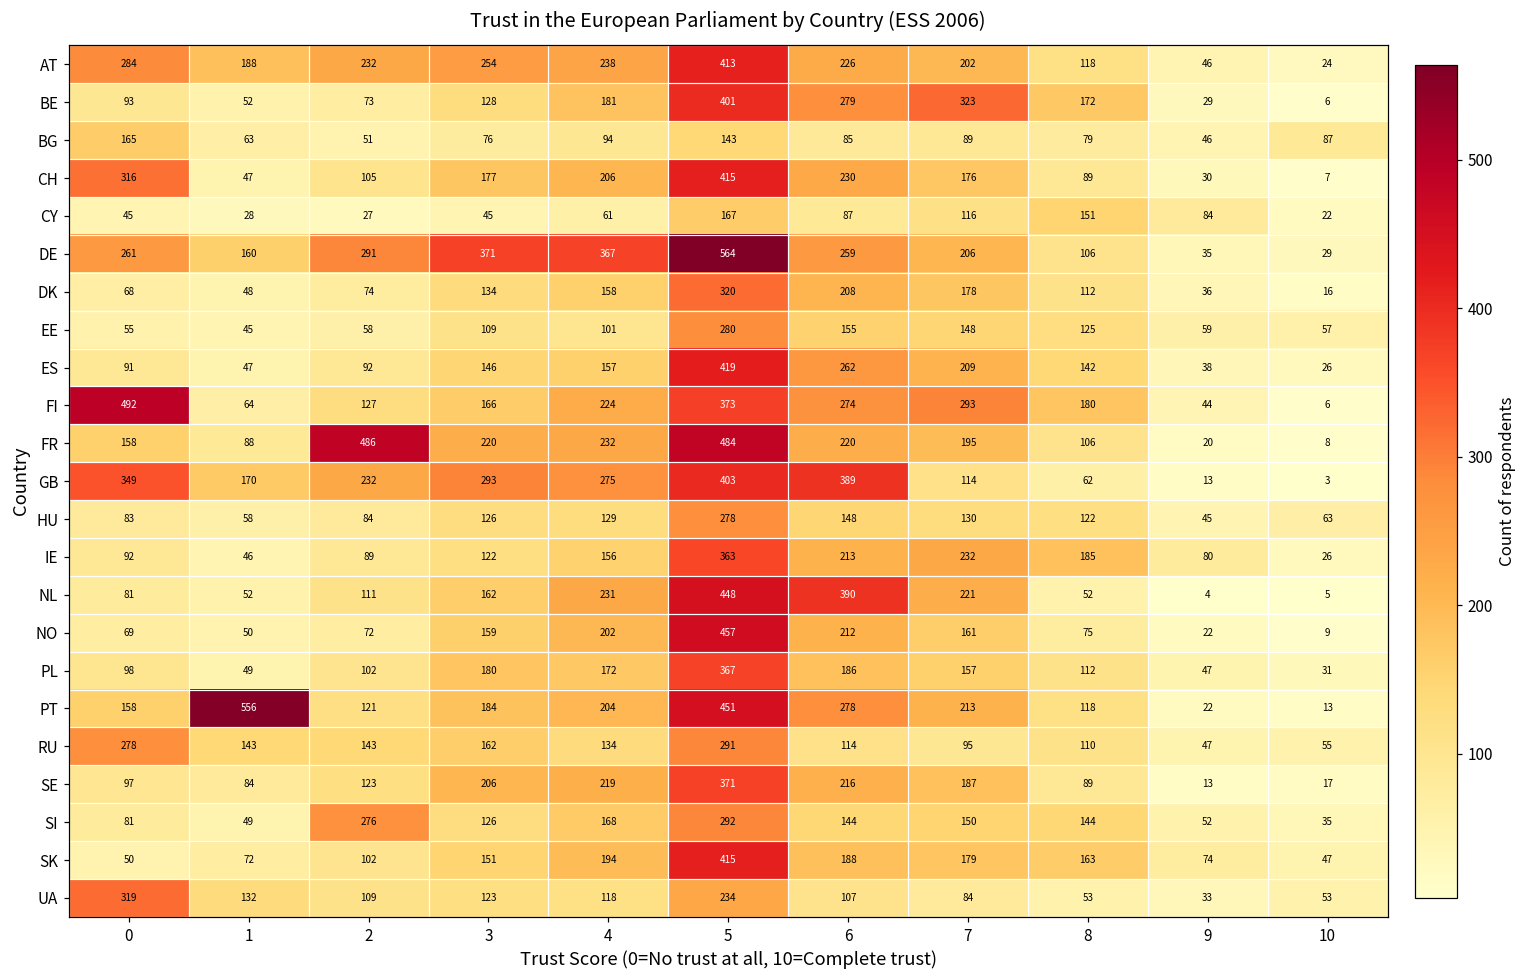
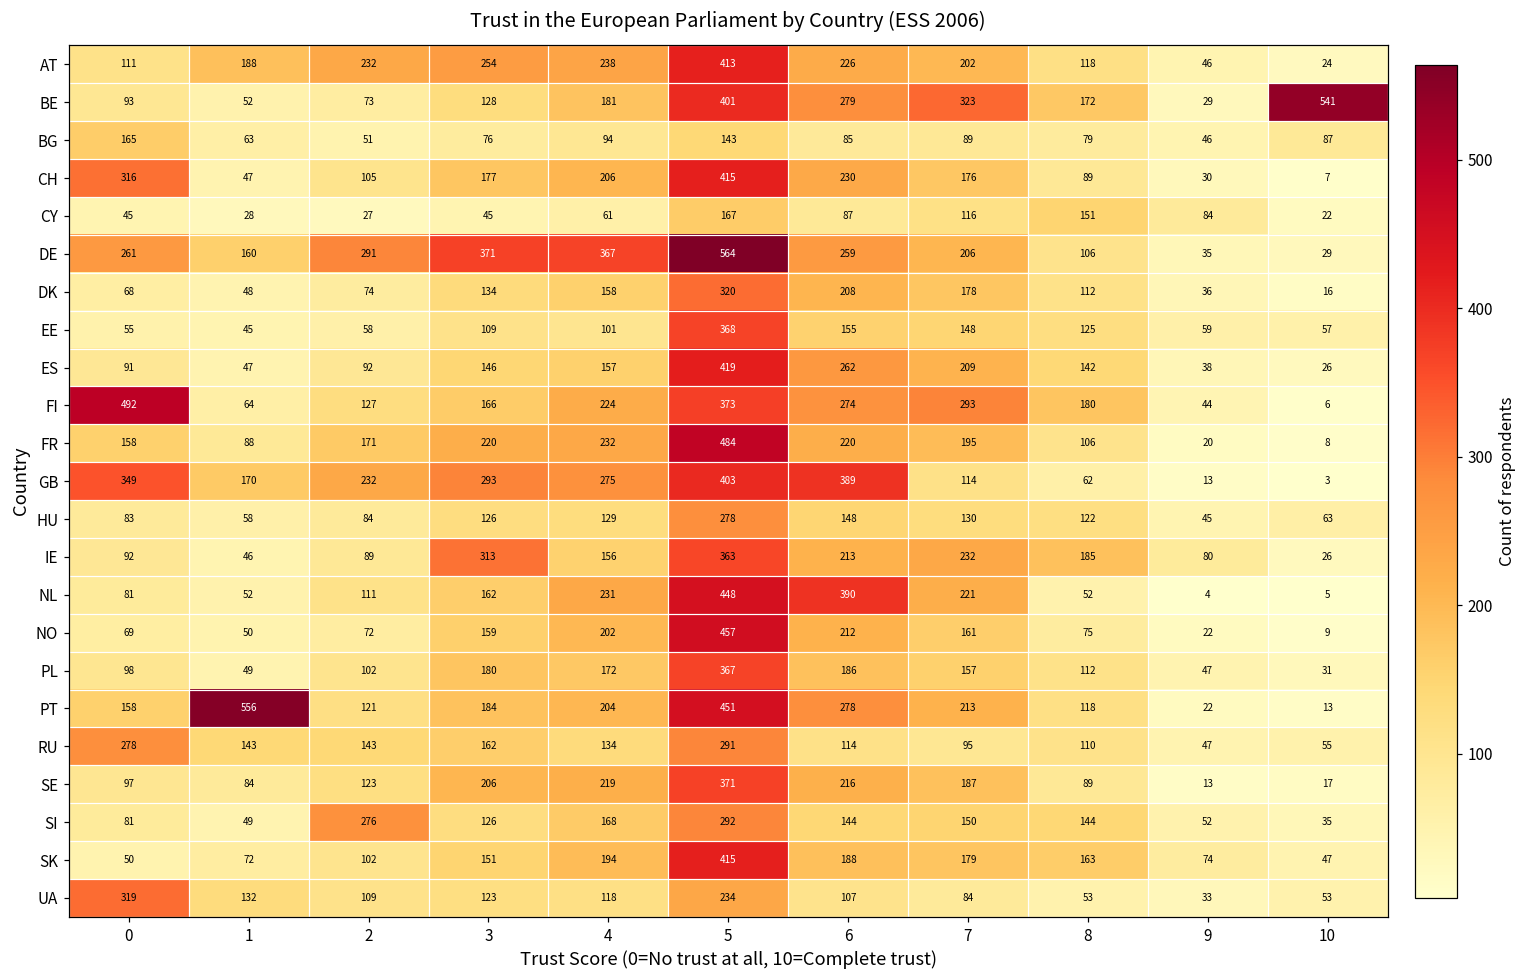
AT, 0: 284 -> 111
BE, 10: 6 -> 541
EE, 5: 280 -> 368
FR, 2: 486 -> 171
IE, 3: 122 -> 313
